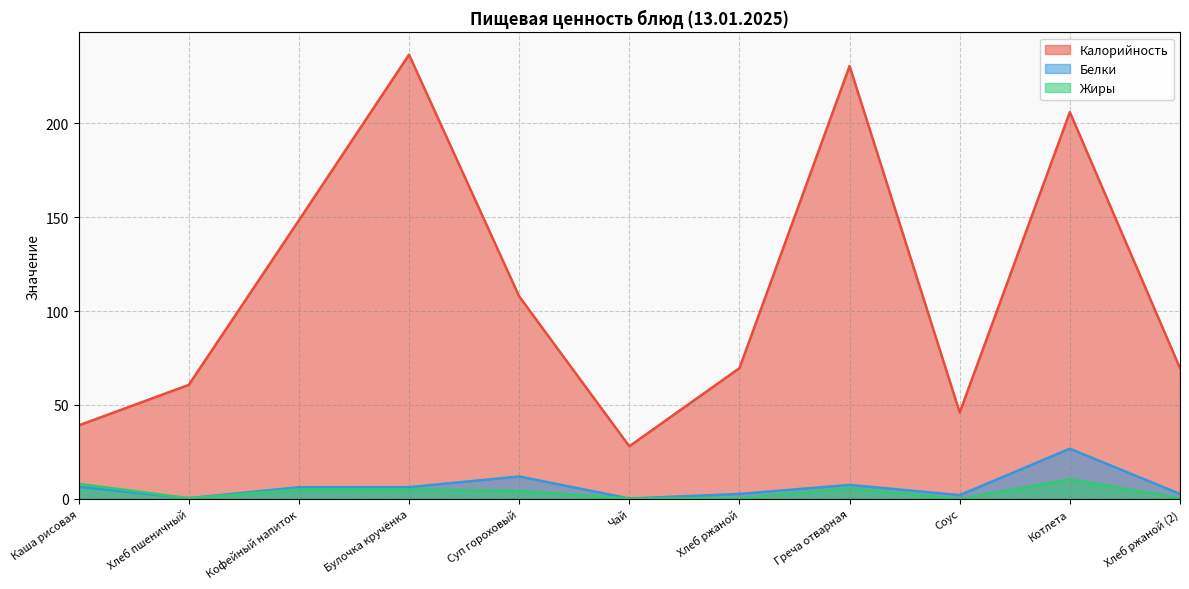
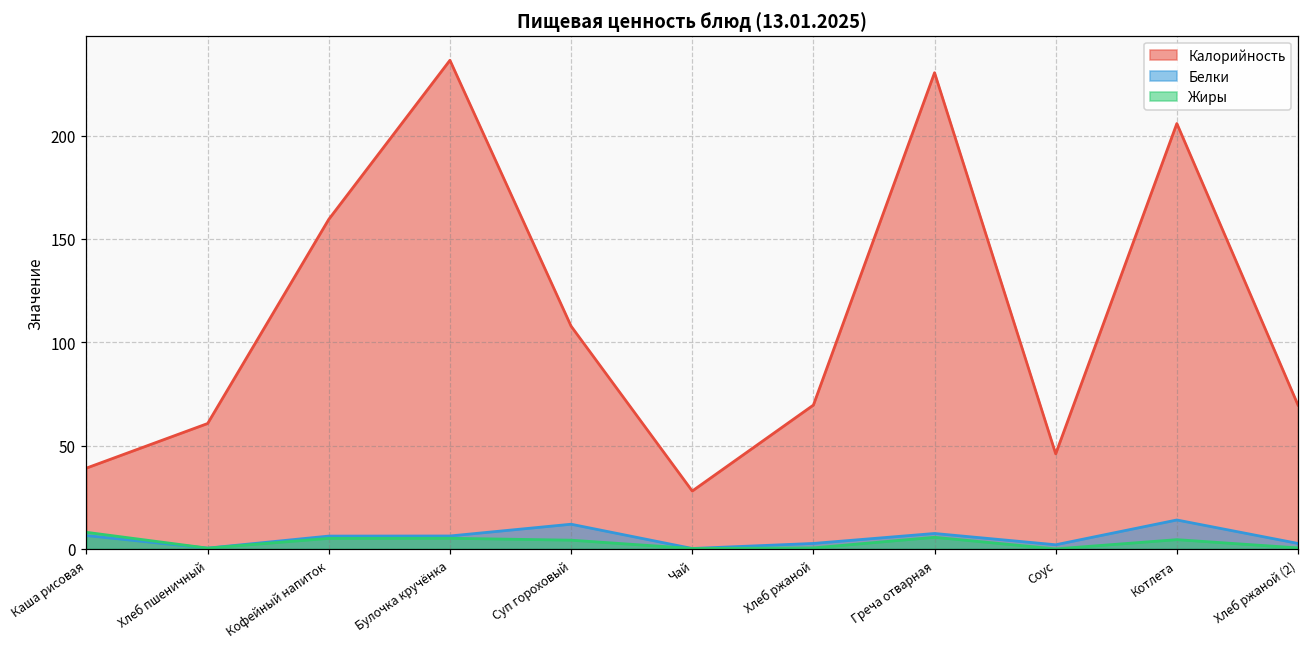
Калорийность, Кофейный напиток: 148 -> 160
Белки, Котлета: 27 -> 14
Жиры, Котлета: 10 -> 4
